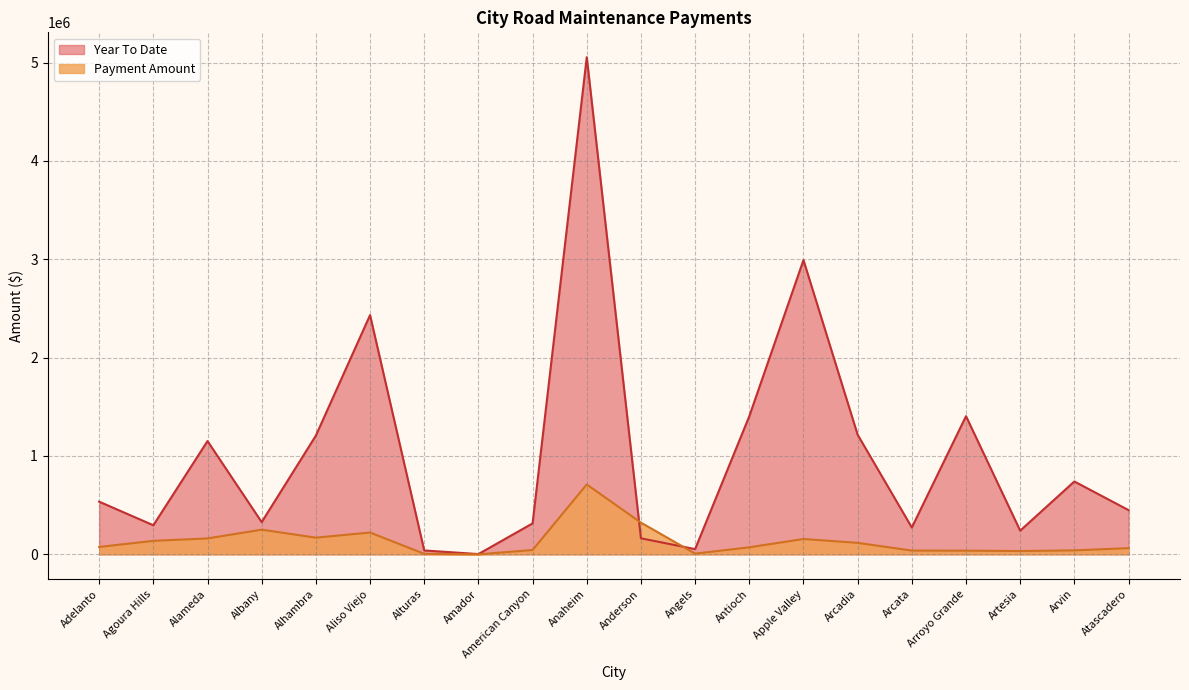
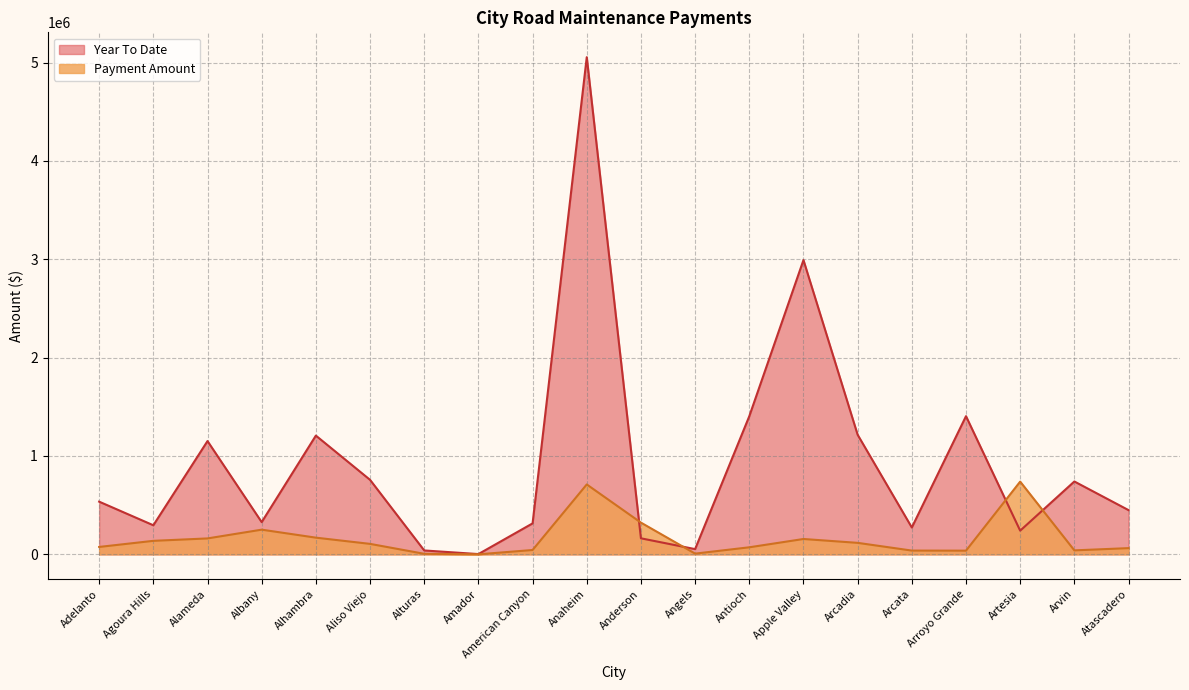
Year To Date, Aliso Viejo: 2400000 -> 800000
Payment Amount, Aliso Viejo: 200000 -> 100000
Payment Amount, Artesia: 0 -> 700000
